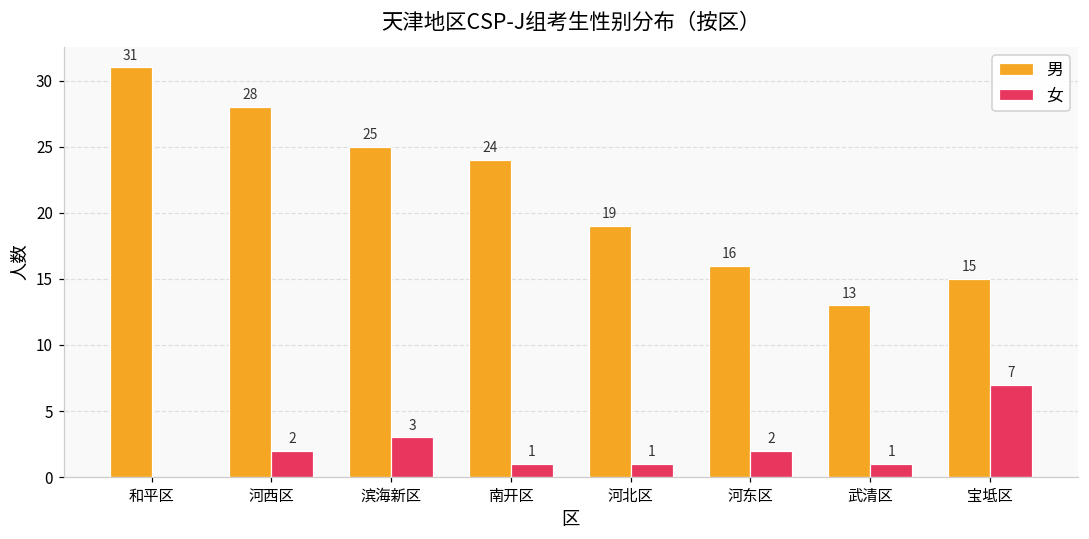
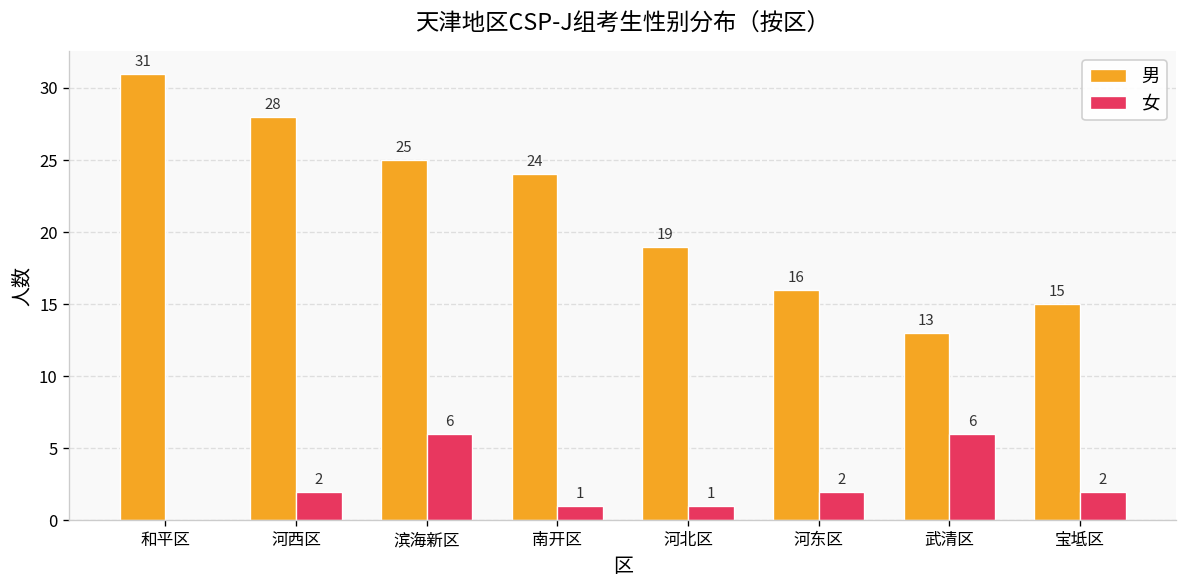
女, 滨海新区: 3 -> 6
女, 武清区: 1 -> 6
女, 宝坻区: 7 -> 2
